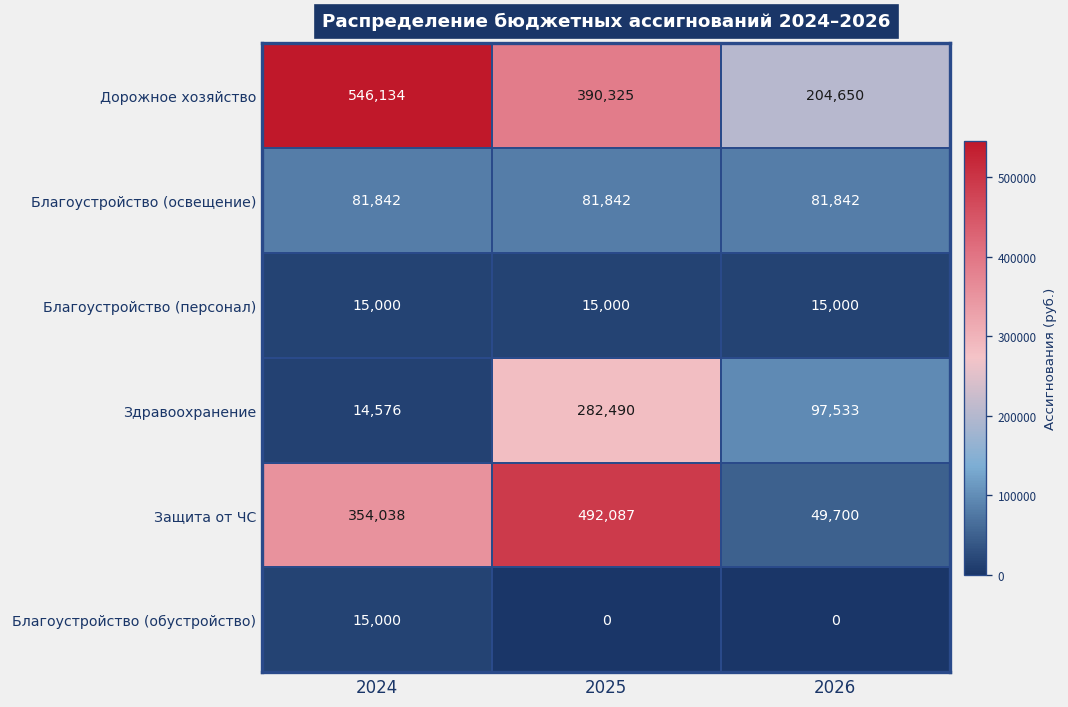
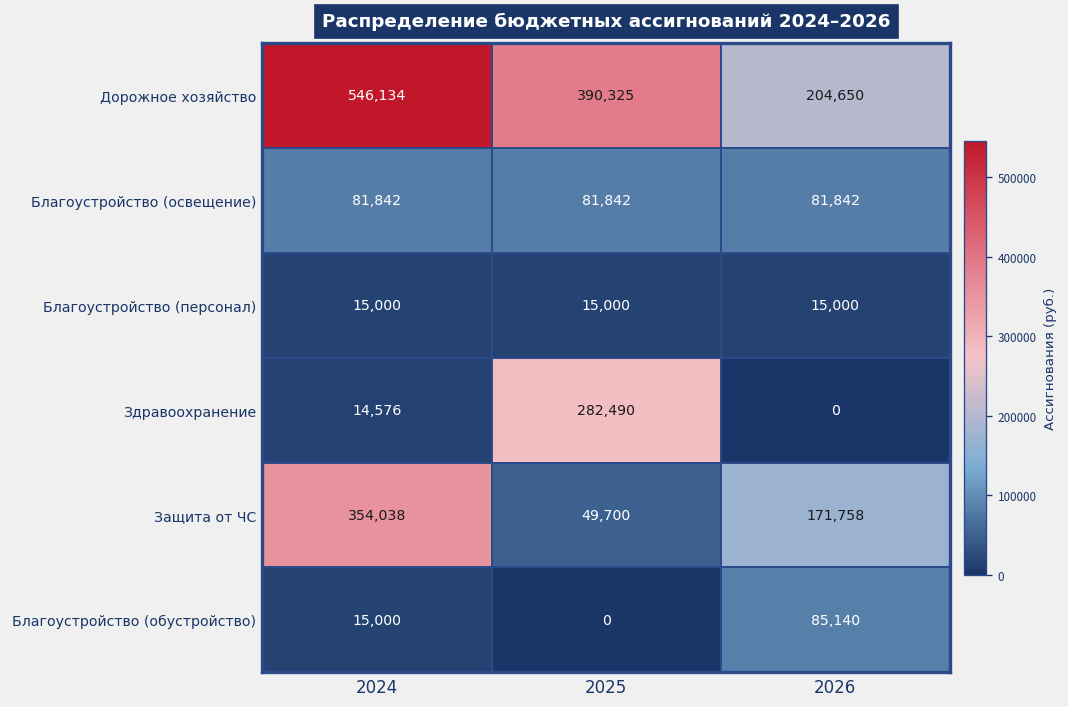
Здравоохранение, 2026: 97,533 -> 0
Защита от ЧС, 2025: 492,087 -> 49,700
Защита от ЧС, 2026: 49,700 -> 171,758
Благоустройство (обустройство), 2026: 0 -> 85,140
